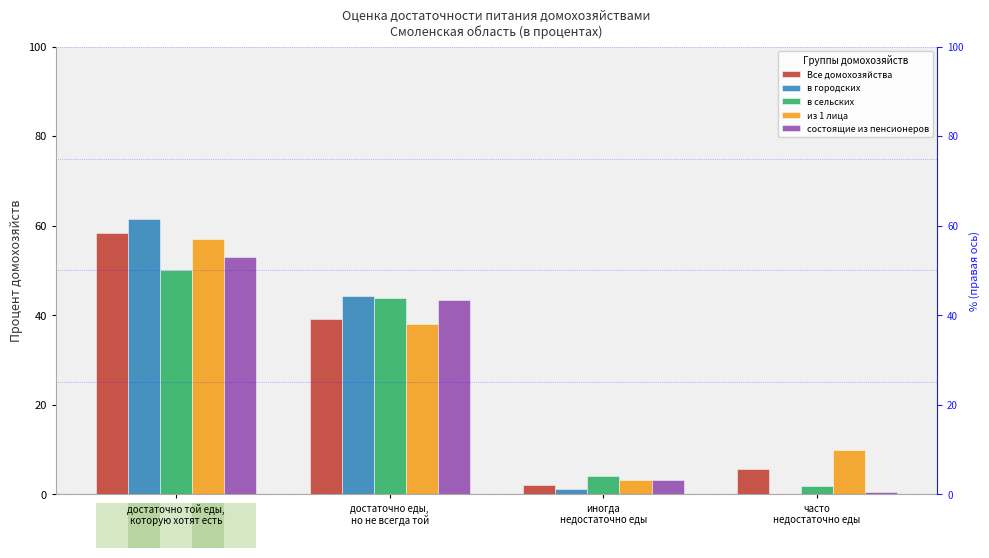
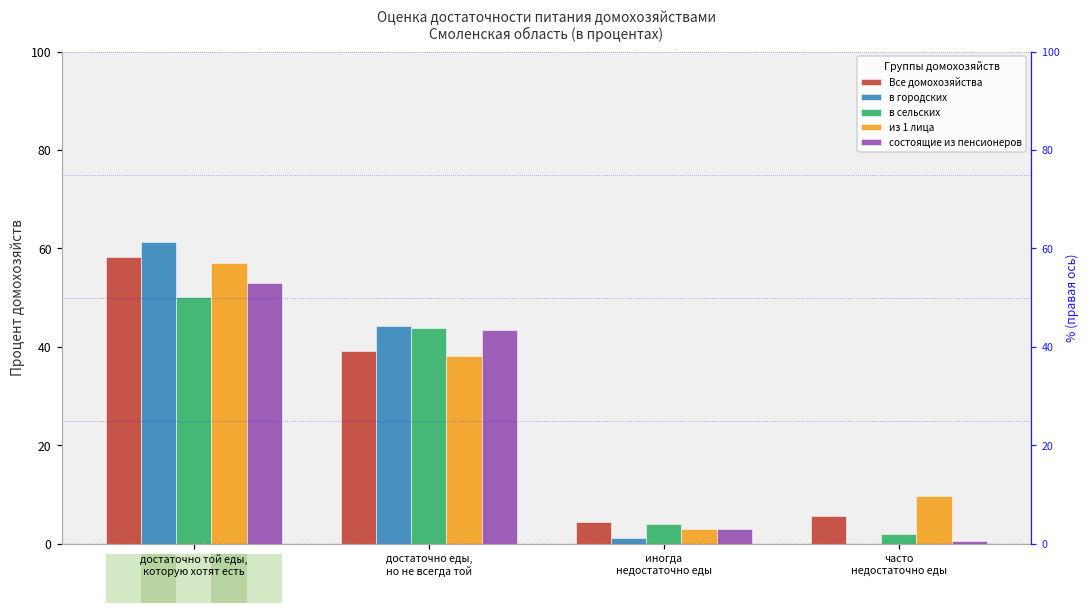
Все домохозяйства, иногда недостаточно еды: 2 -> 5
